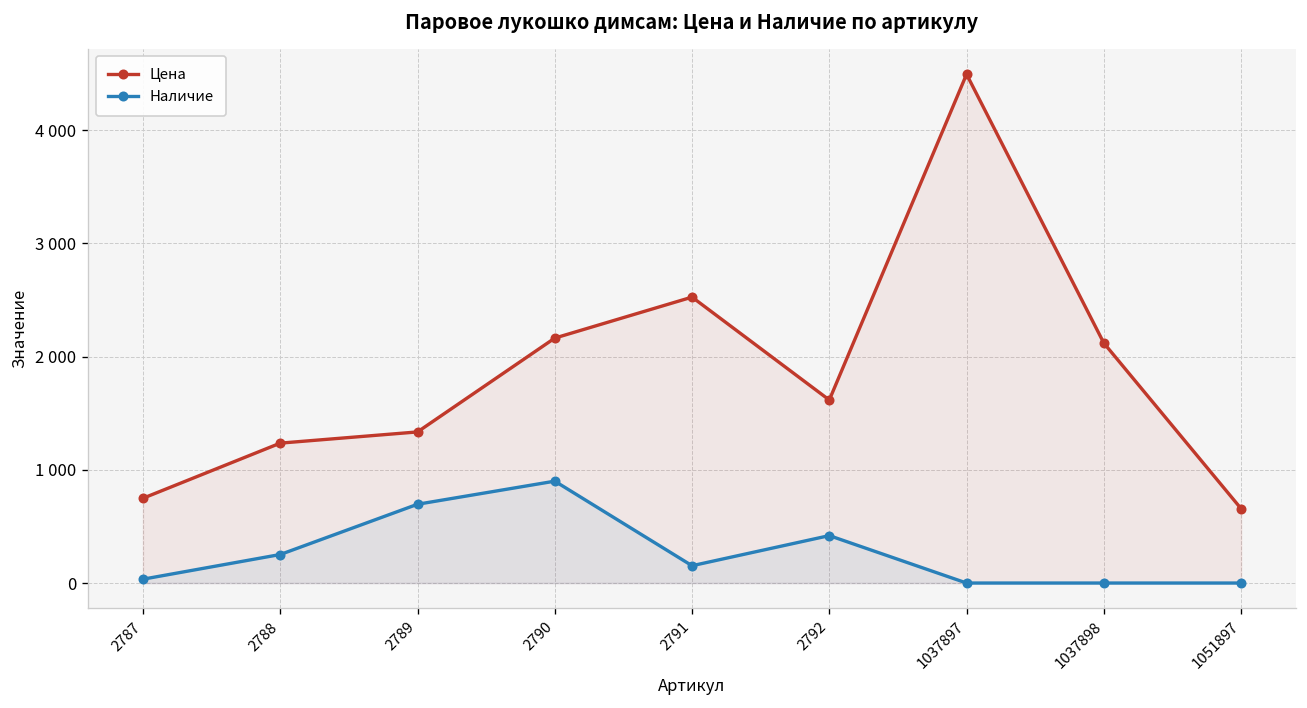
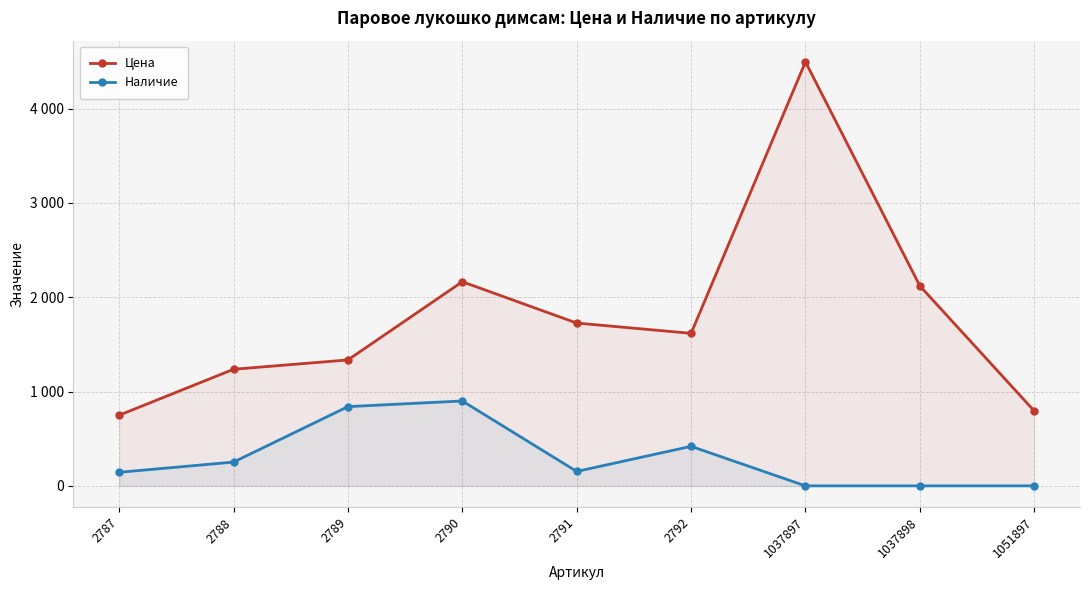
Наличие, 2787: 0 -> 100
Наличие, 2789: 700 -> 800
Цена, 2791: 2500 -> 1700
Цена, 1051897: 700 -> 800
